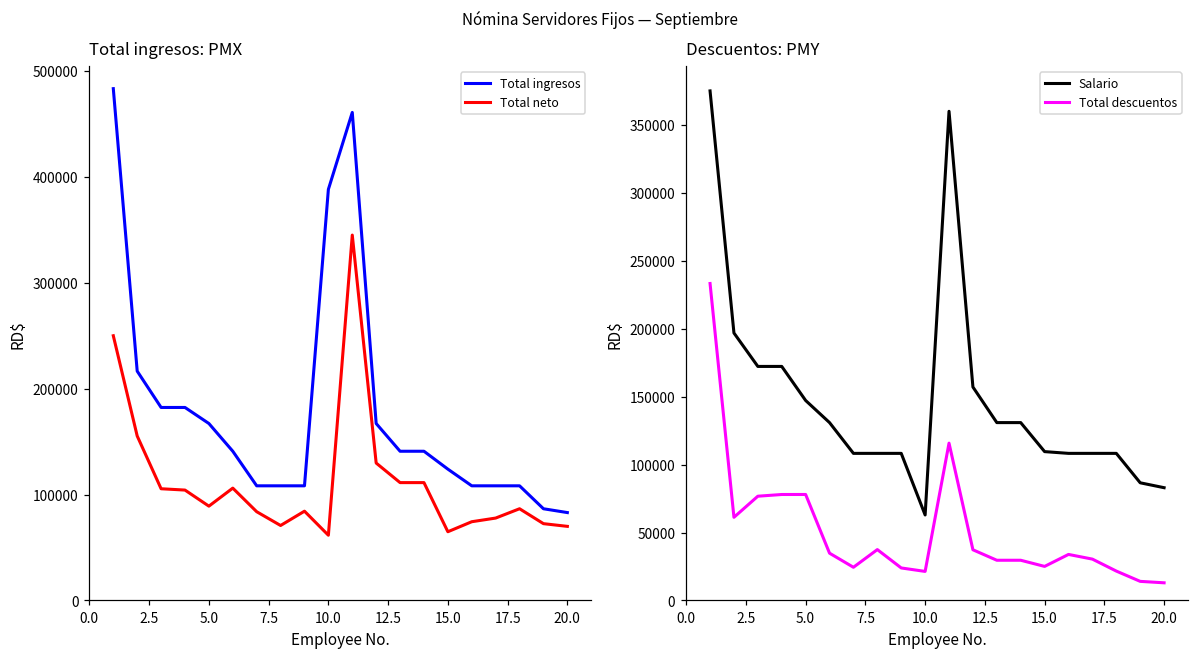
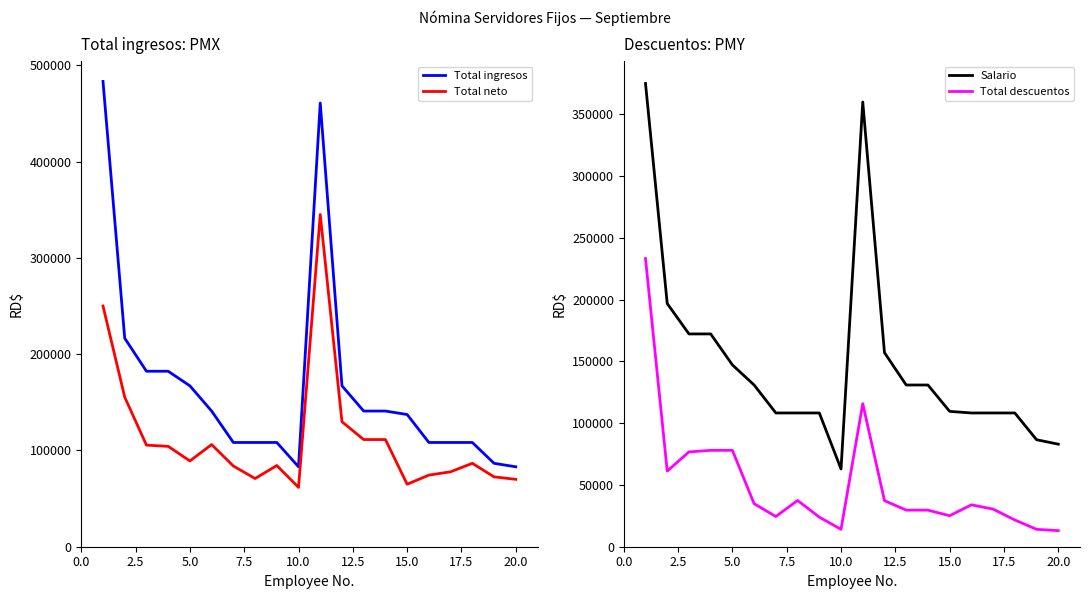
Total ingresos: PMX, Total ingresos, 10.0: 390000 -> 80000
Total ingresos: PMX, Total ingresos, 15.0: 120000 -> 140000
Descuentos: PMY, Total descuentos, 10.0: 21000 -> 14000
